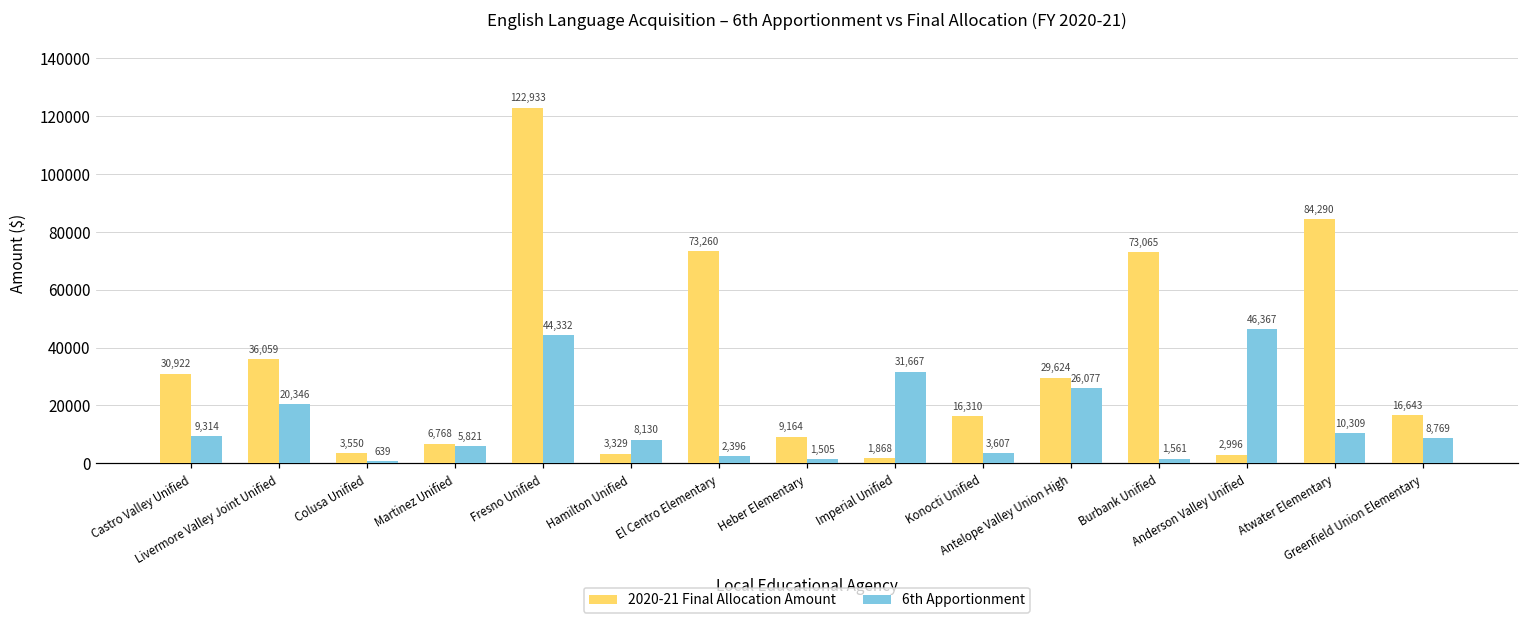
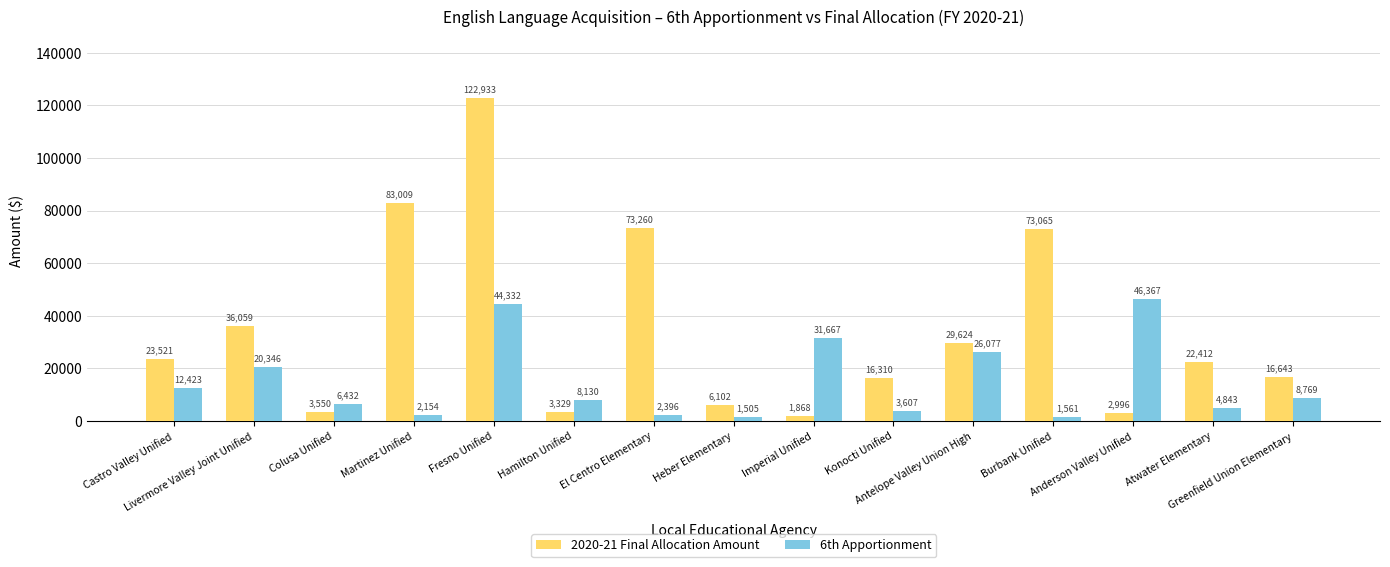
2020-21 Final Allocation Amount, Castro Valley Unified: 30,922 -> 23,521
6th Apportionment, Castro Valley Unified: 9,314 -> 12,423
6th Apportionment, Colusa Unified: 639 -> 6,432
2020-21 Final Allocation Amount, Martinez Unified: 6,768 -> 83,009
6th Apportionment, Martinez Unified: 5,821 -> 2,154
2020-21 Final Allocation Amount, Heber Elementary: 9,164 -> 6,102
2020-21 Final Allocation Amount, Atwater Elementary: 84,290 -> 22,412
6th Apportionment, Atwater Elementary: 10,309 -> 4,843
